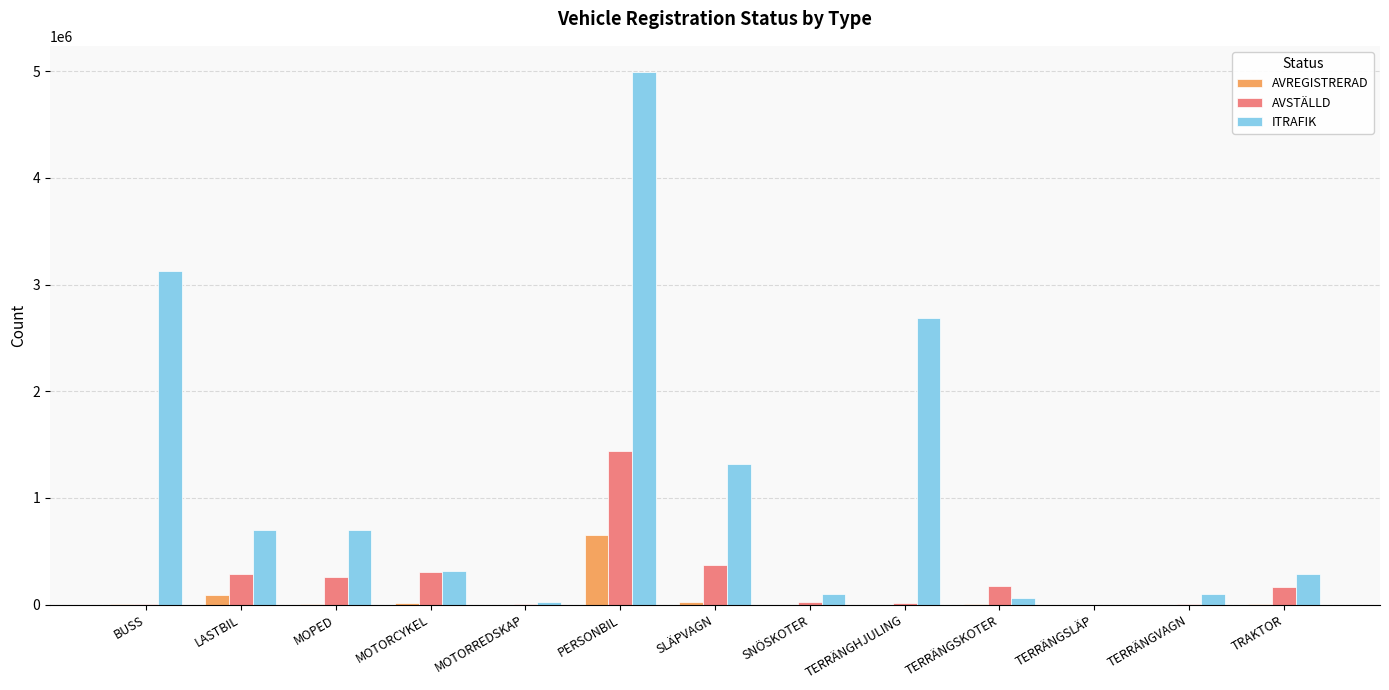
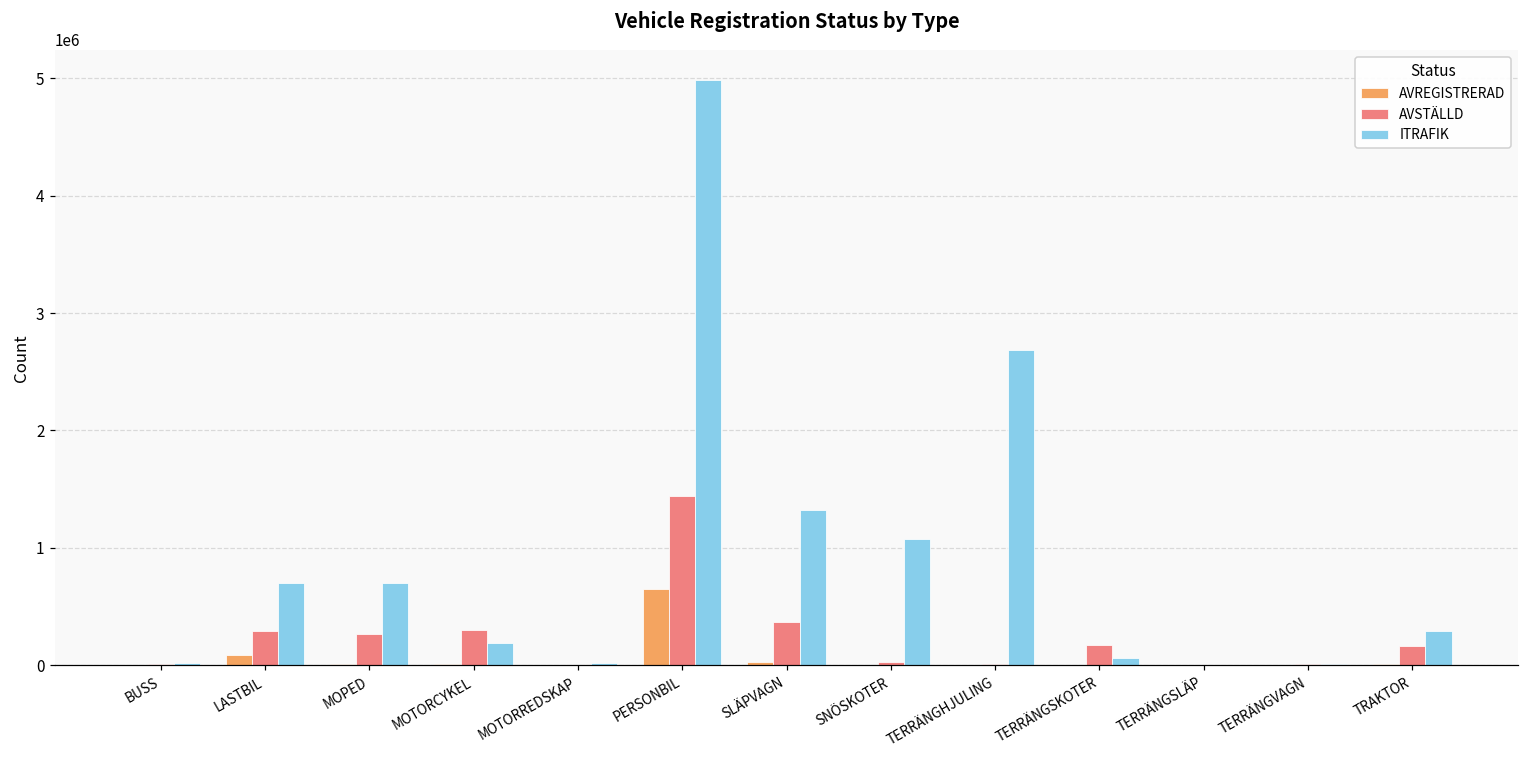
ITRAFIK, BUSS: 3120000 -> 10000
ITRAFIK, MOTORCYKEL: 310000 -> 180000
ITRAFIK, SNÖSKOTER: 100000 -> 1080000
ITRAFIK, TERRÄNGVAGN: 100000 -> 10000
